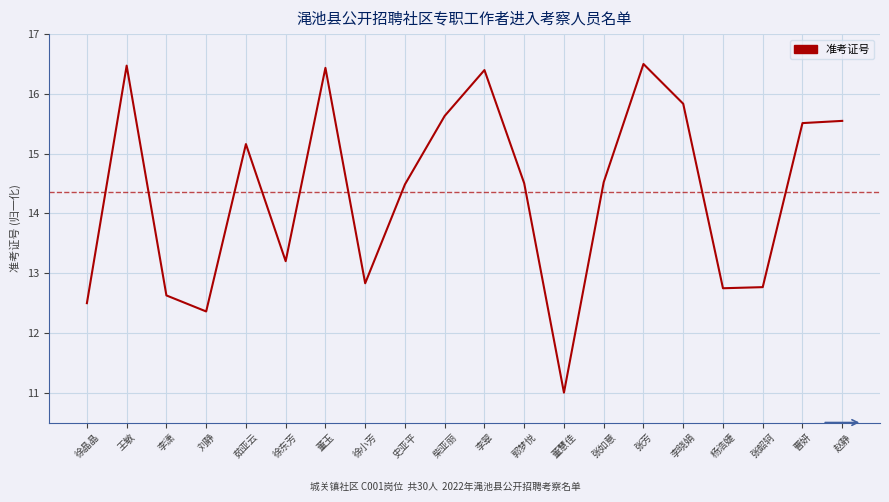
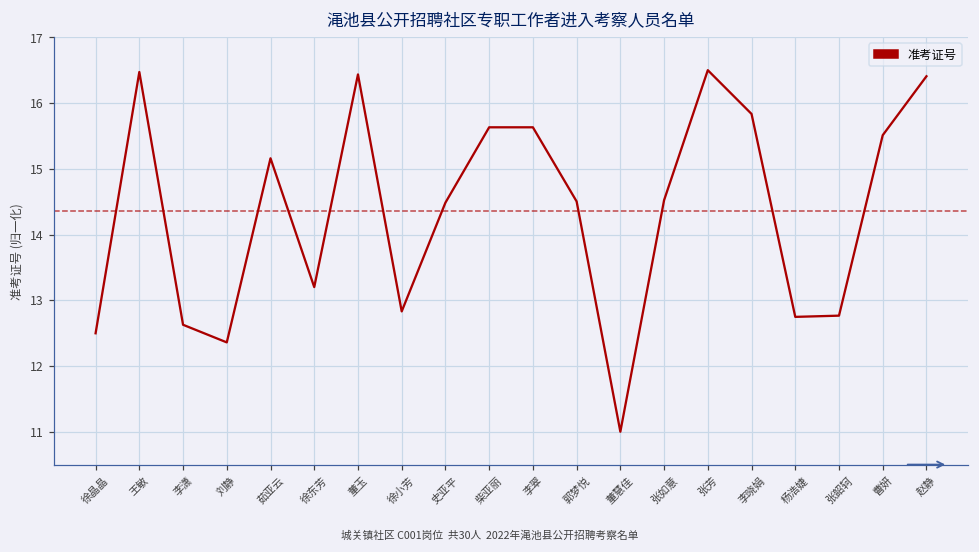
李翠: 16.4 -> 15.6
赵静: 15.5 -> 16.4
